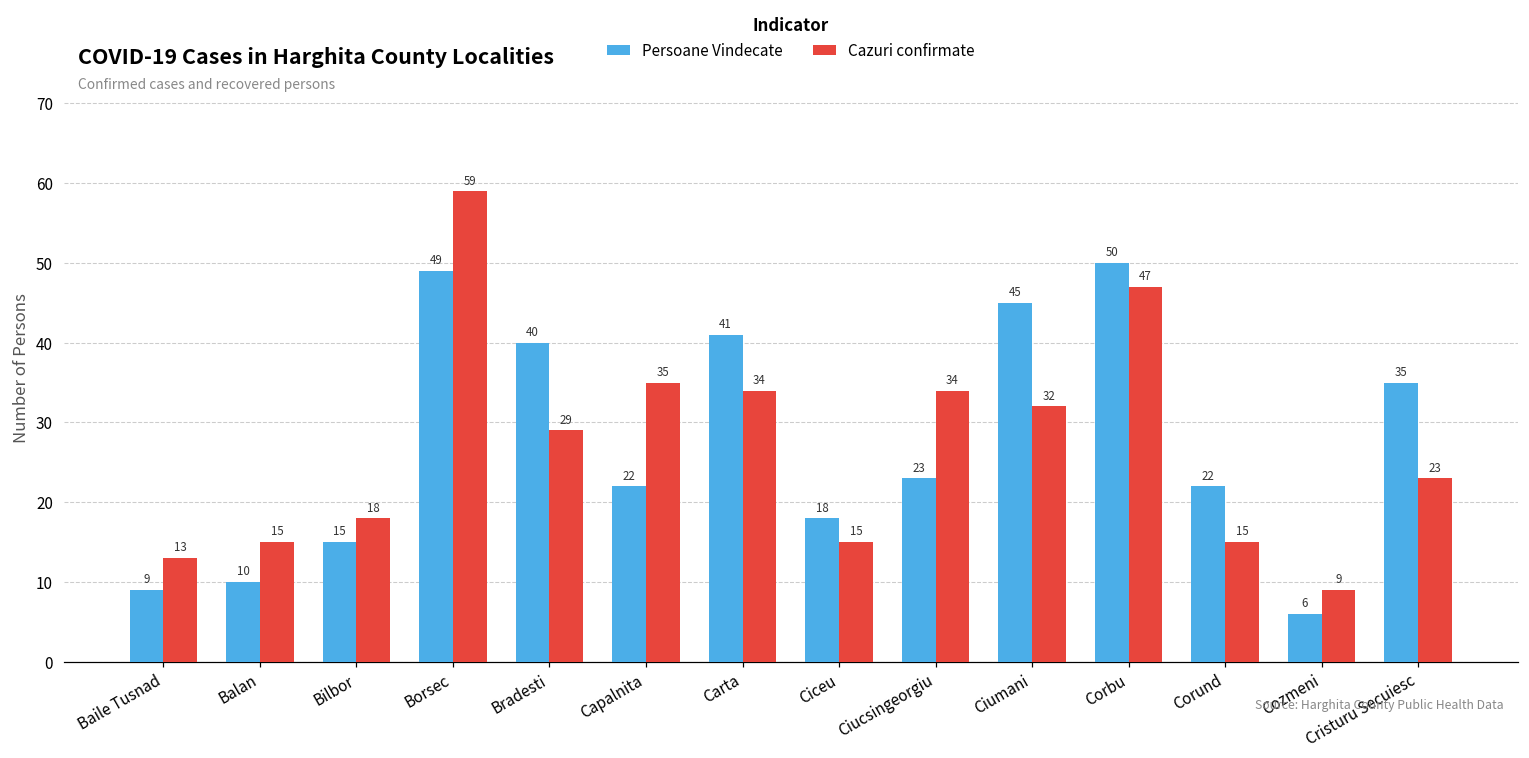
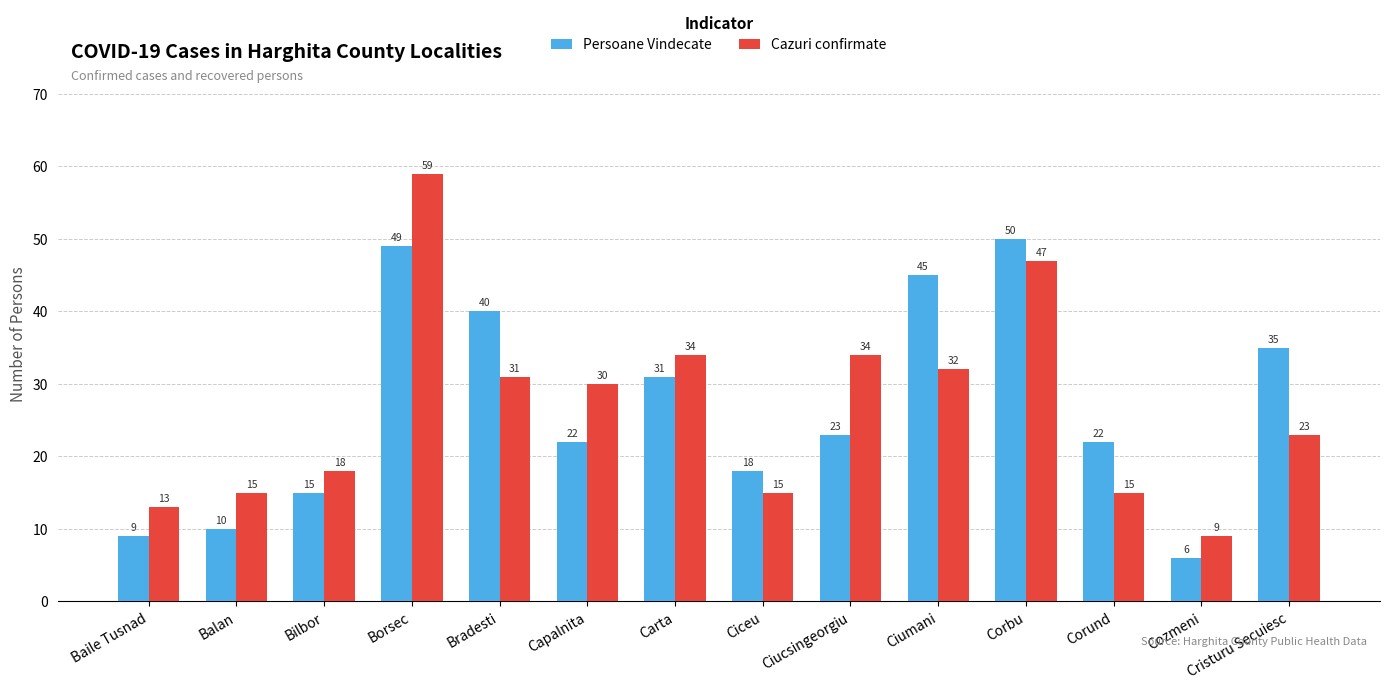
Cazuri confirmate, Bradesti: 29 -> 31
Cazuri confirmate, Capalnita: 35 -> 30
Persoane Vindecate, Carta: 41 -> 31
